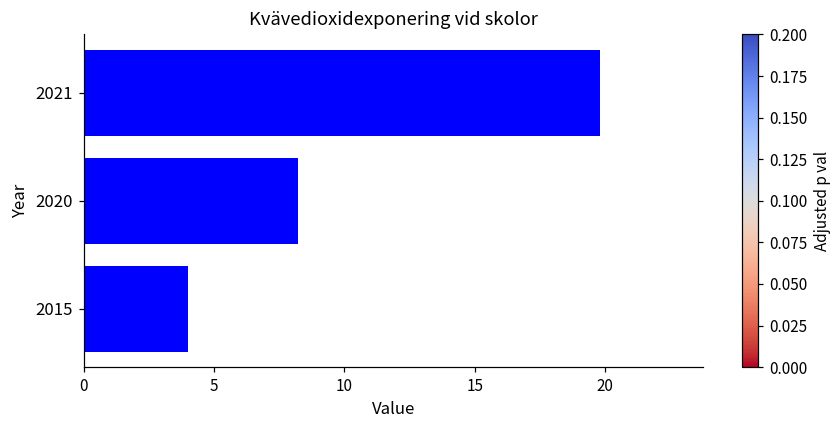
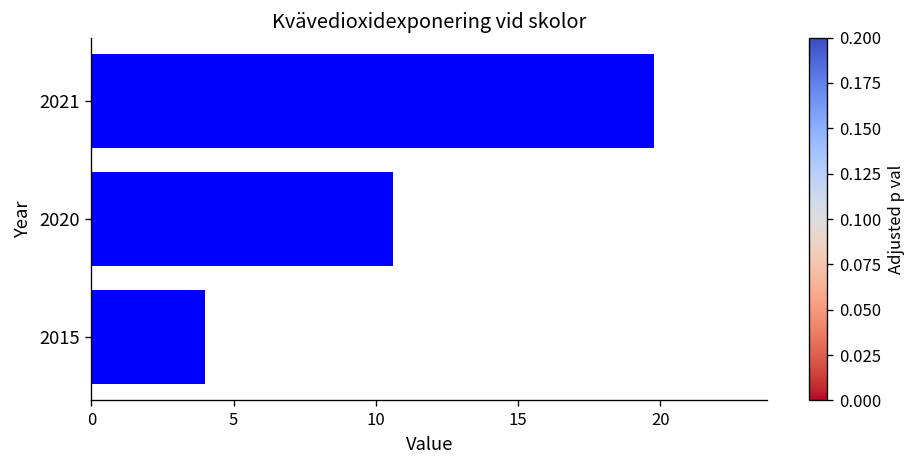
2020: 8.2 -> 10.6
